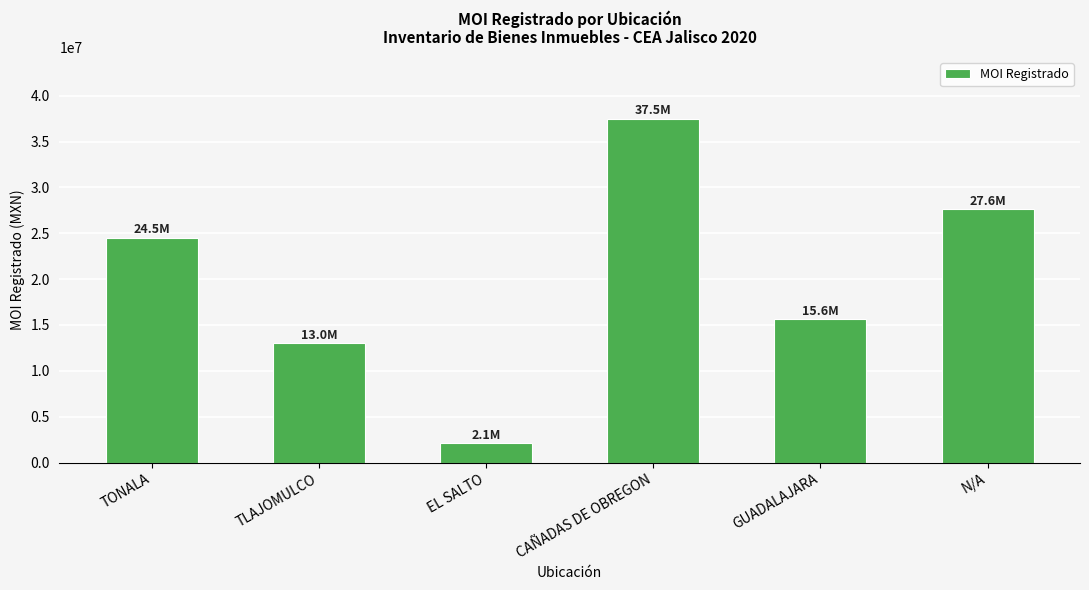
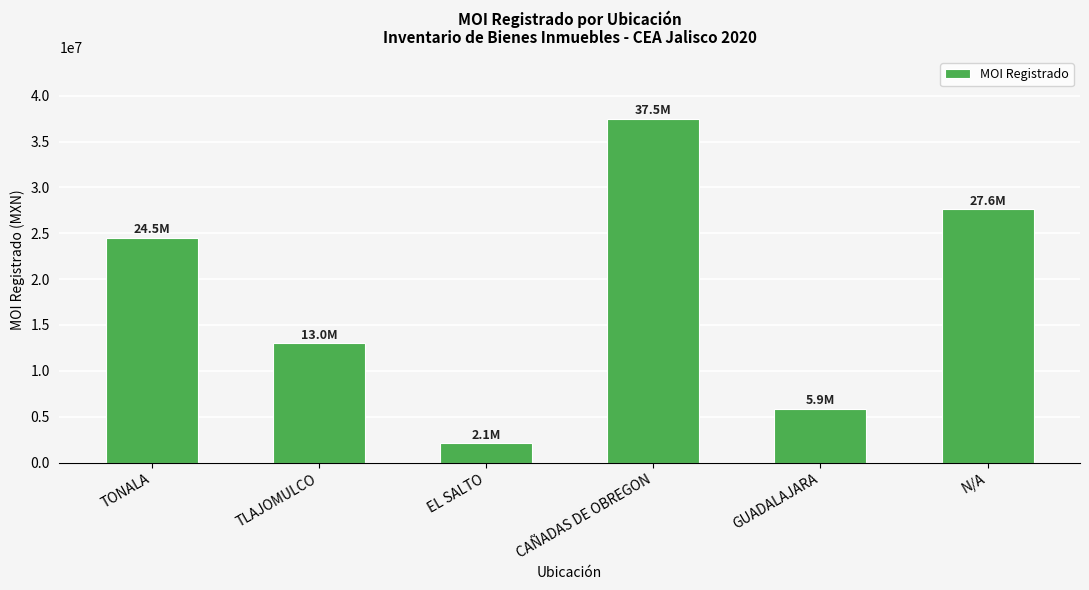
GUADALAJARA: 15.6M -> 5.9M
